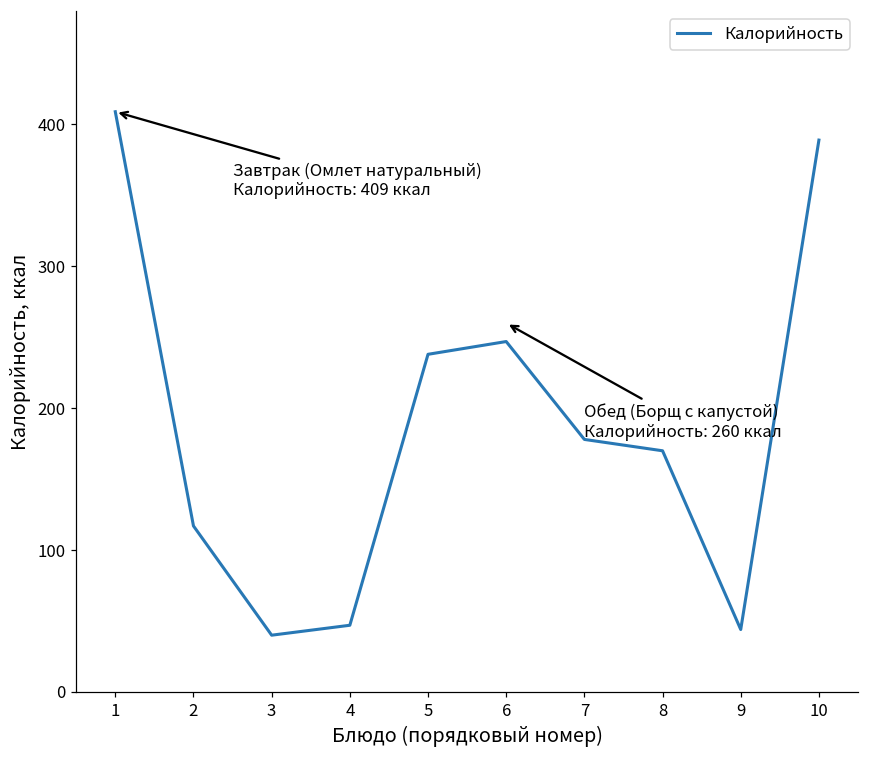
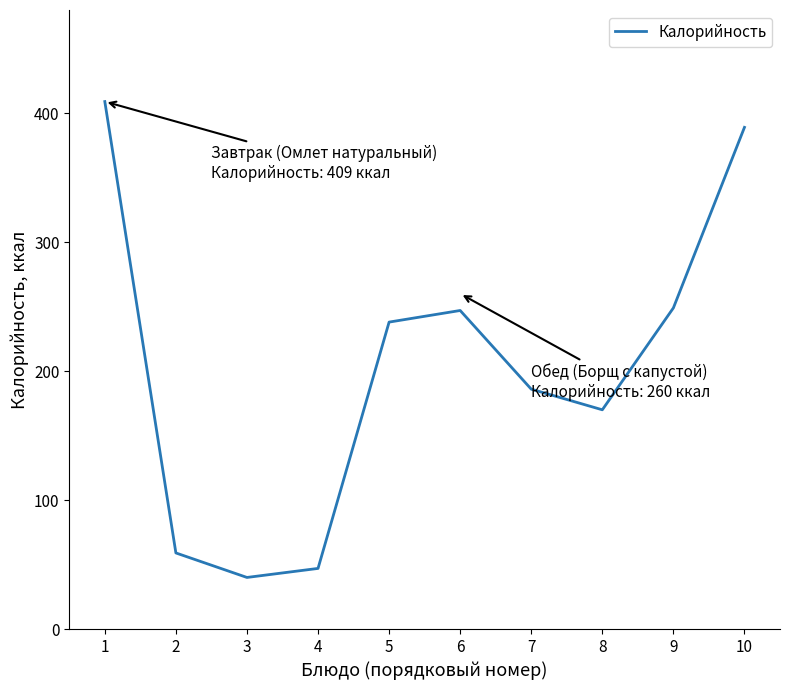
2: 117 -> 59
7: 178 -> 186
9: 44 -> 249
